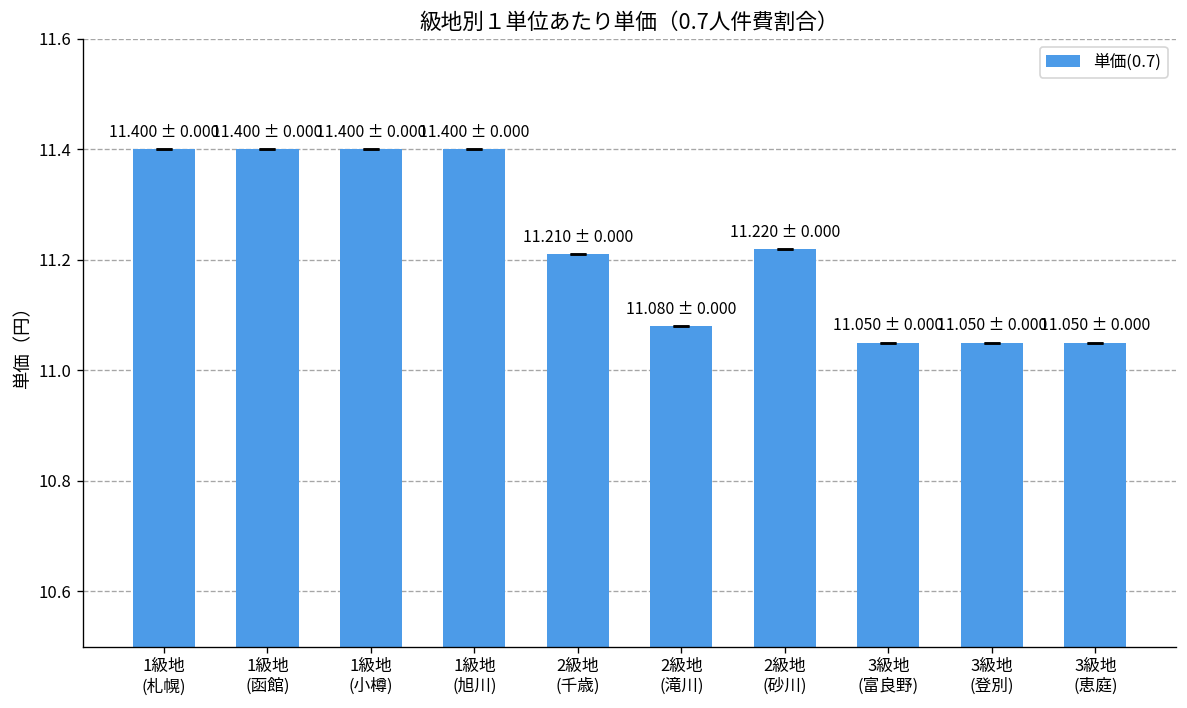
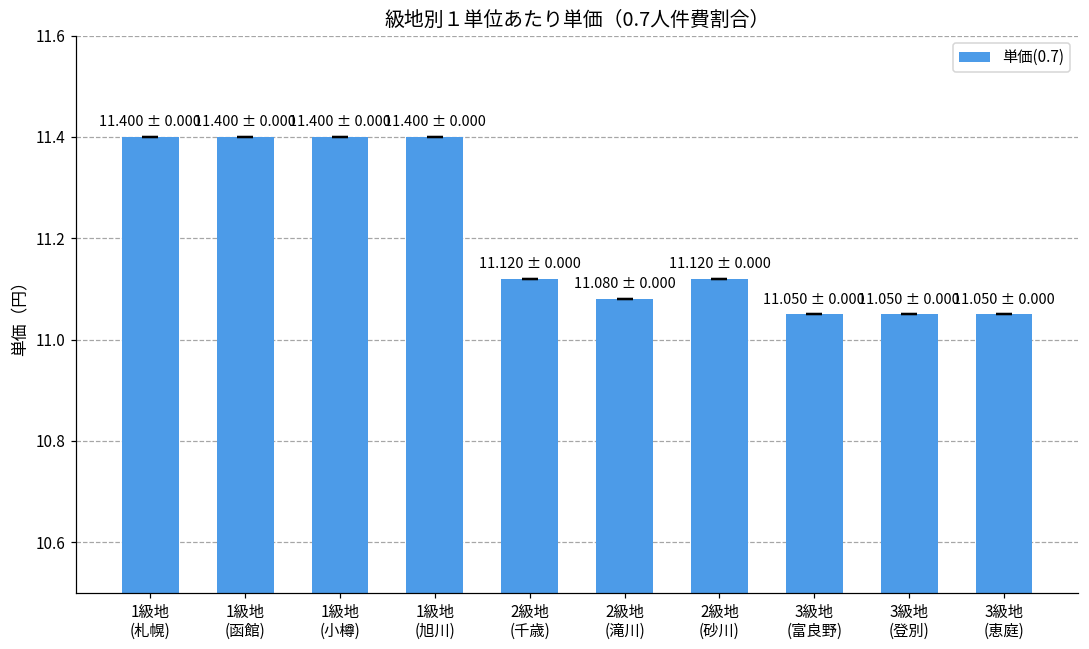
2級地 (千歳): 11.210 -> 11.120
2級地 (砂川): 11.220 -> 11.120
